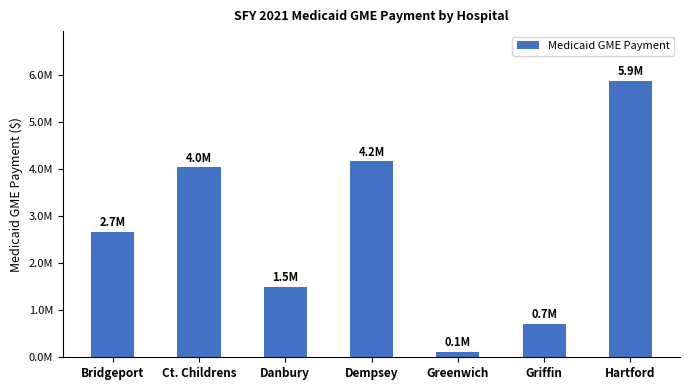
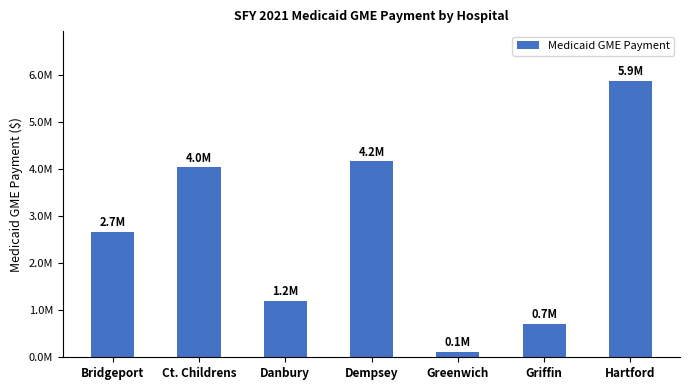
Danbury: 1.5M -> 1.2M
